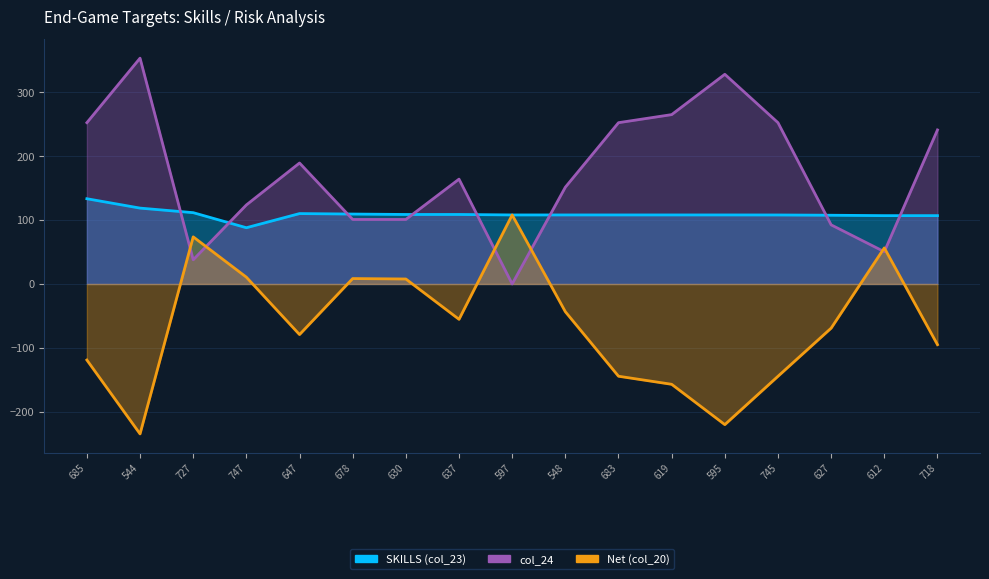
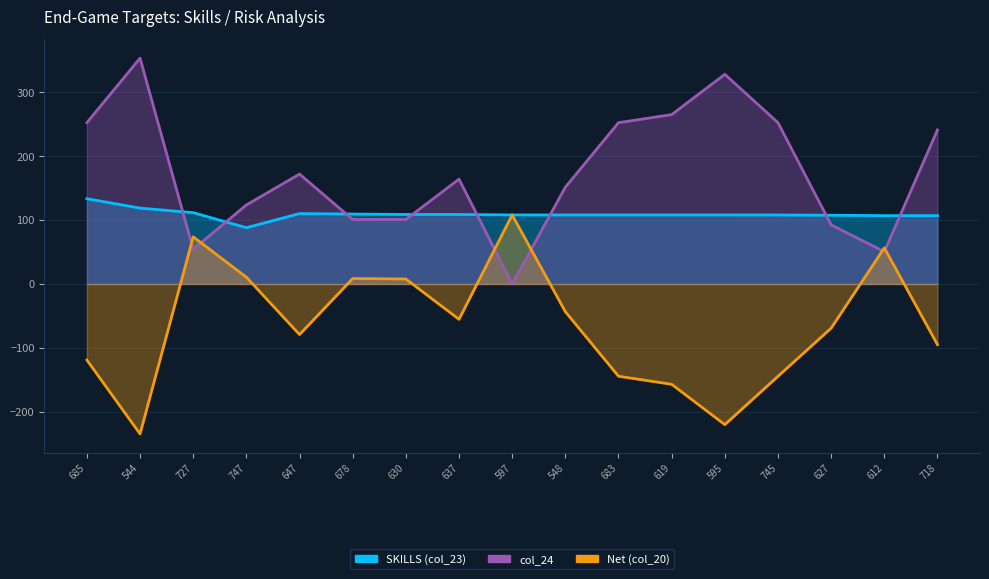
col_24, 727: 40 -> 50
col_24, 647: 190 -> 170
